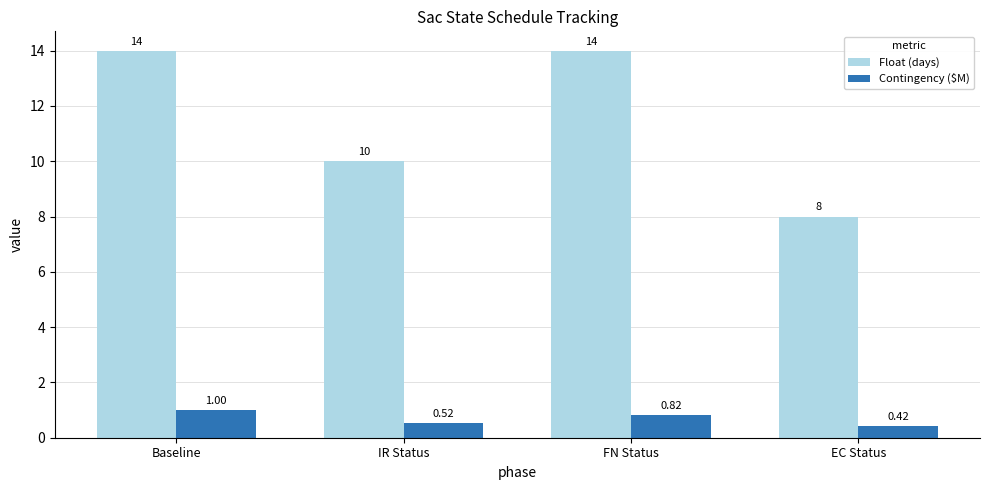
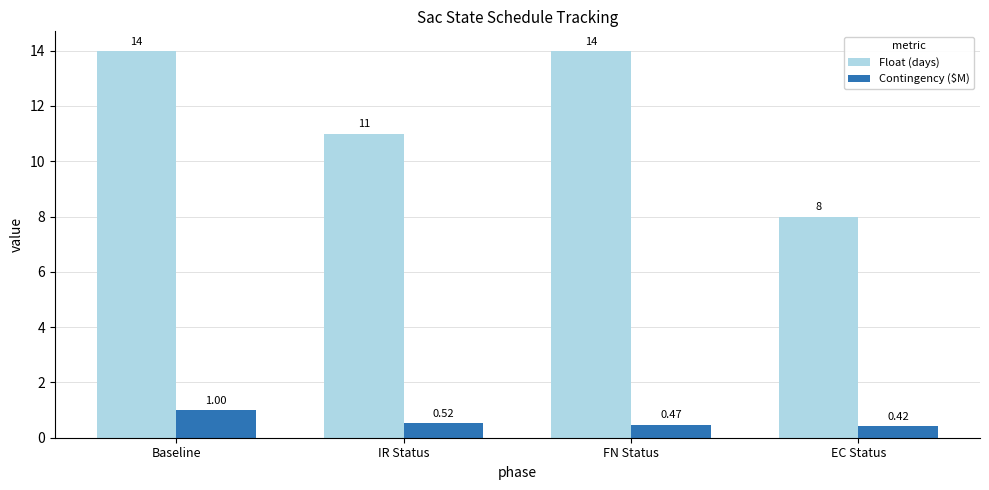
Float (days), IR Status: 10 -> 11
Contingency ($M), FN Status: 0.82 -> 0.47
